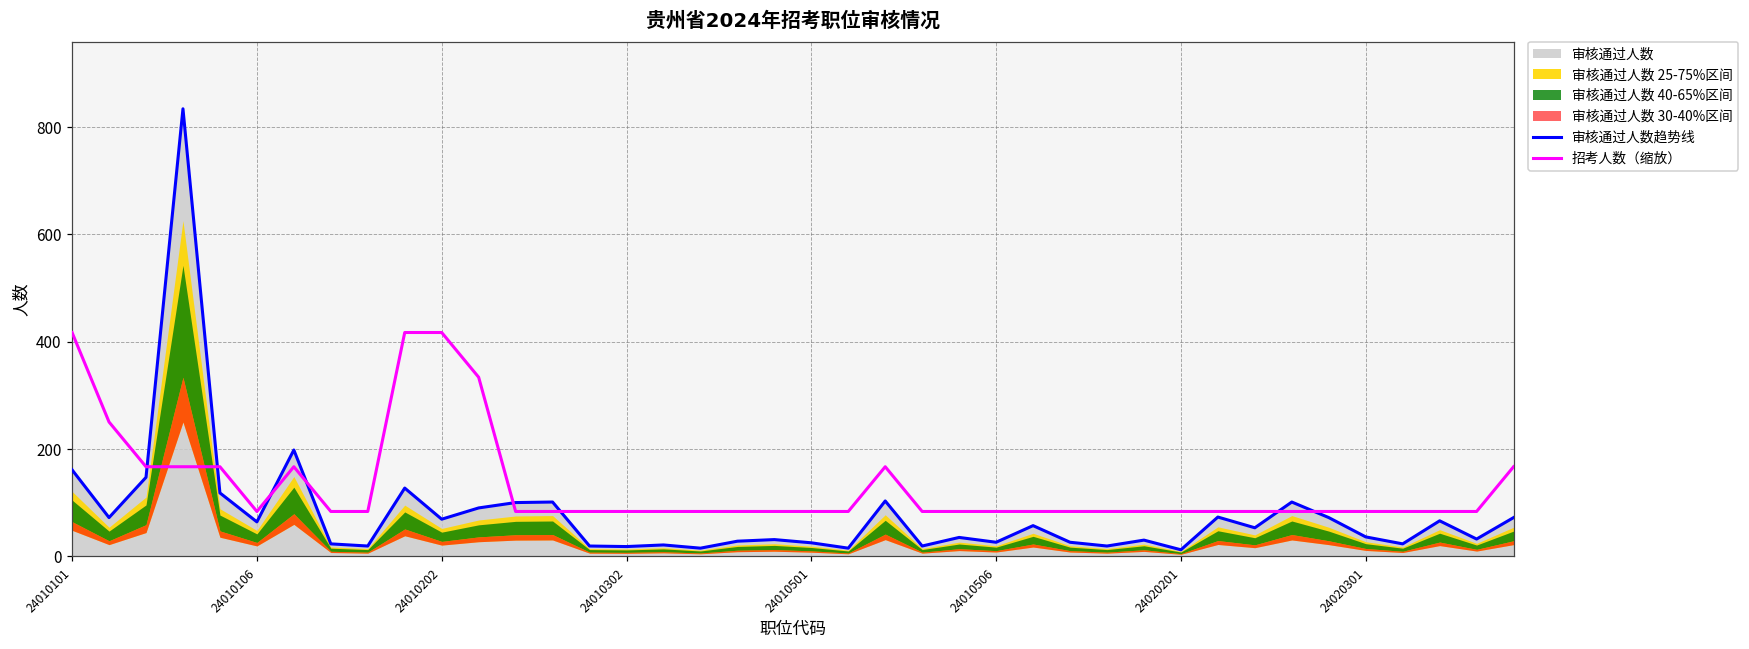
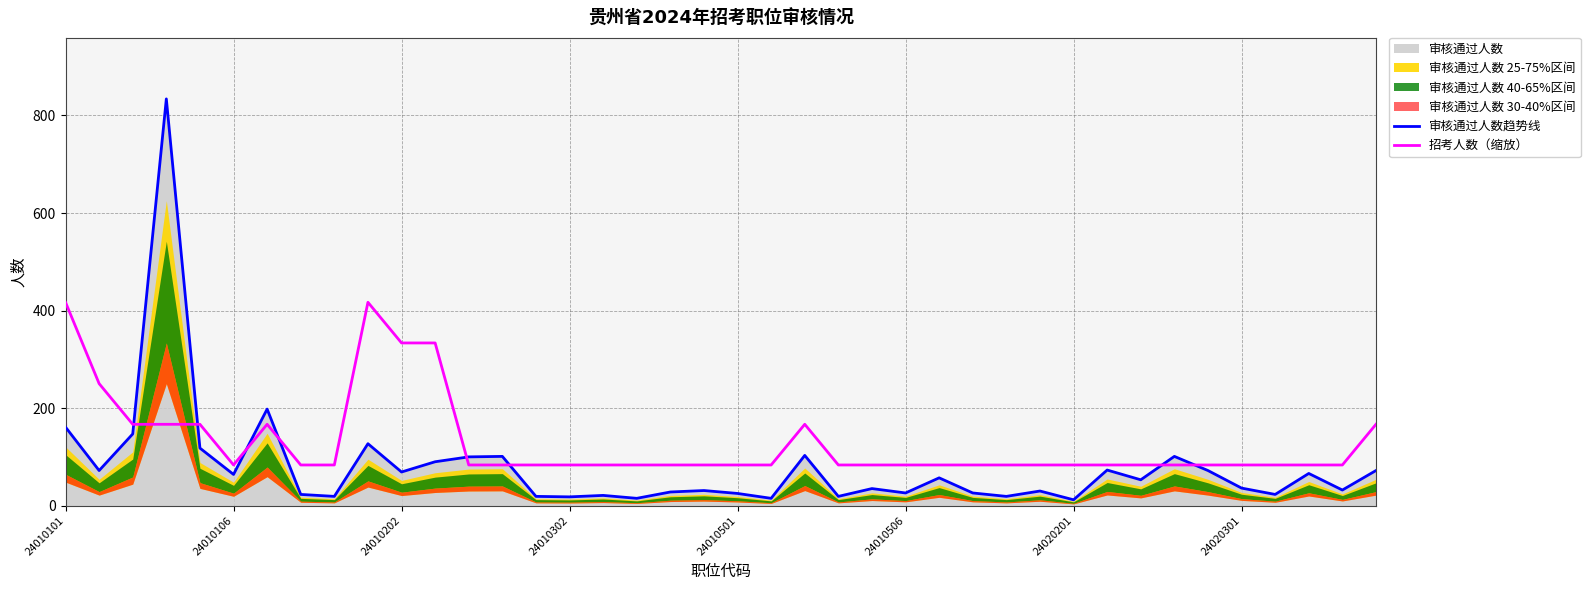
招考人数（缩放）, 24010202: 420 -> 330
